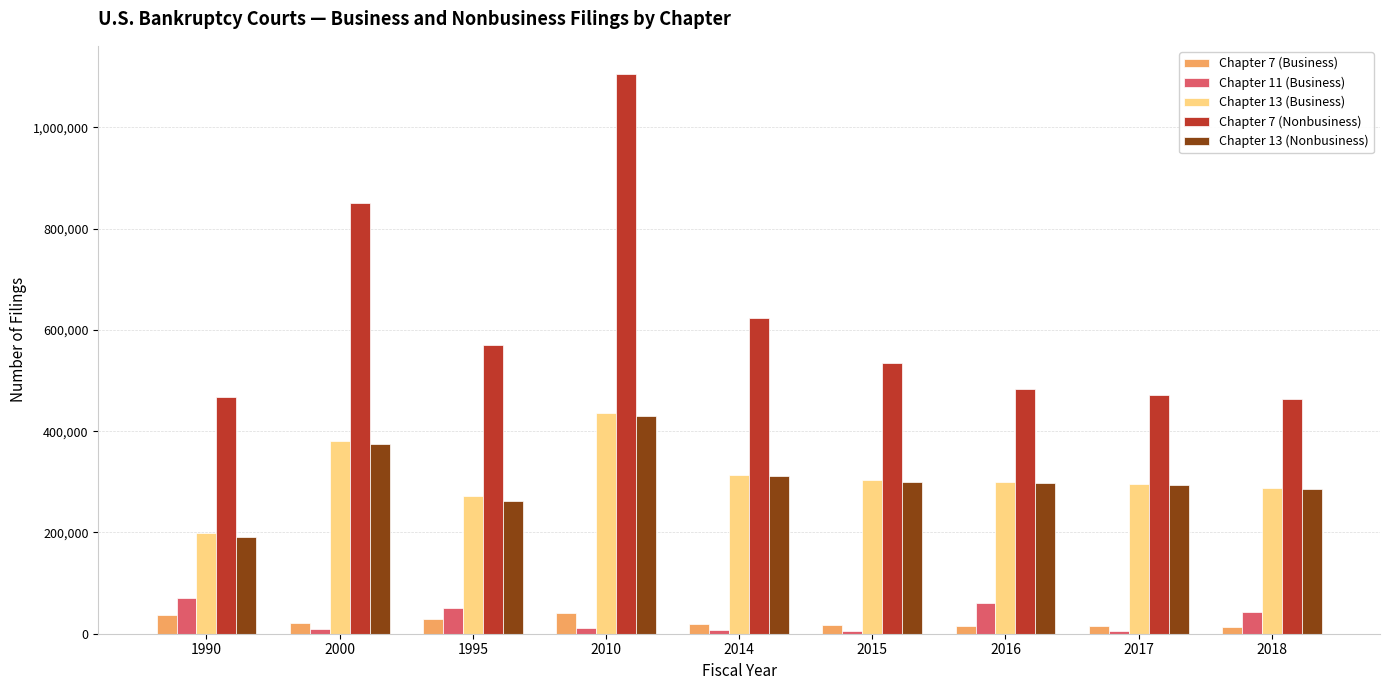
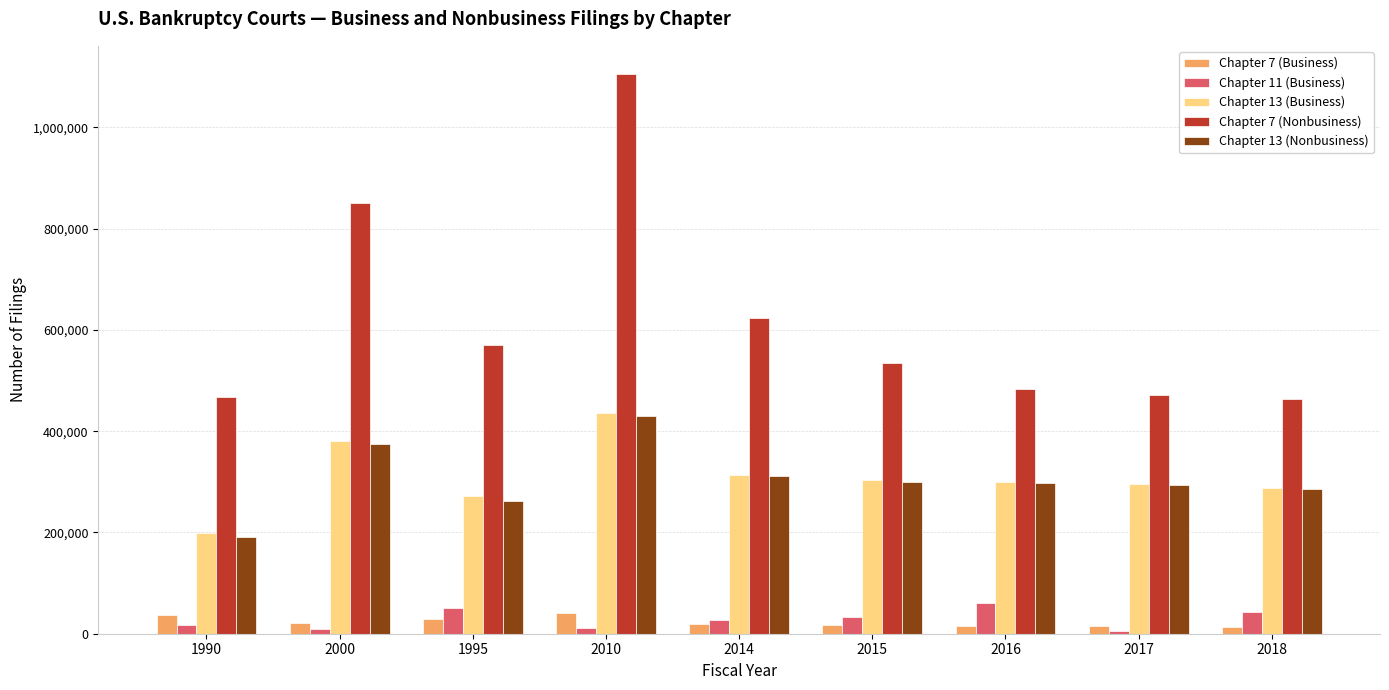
Chapter 11 (Business), 1990: 70,000 -> 20,000
Chapter 11 (Business), 2014: 10,000 -> 30,000
Chapter 11 (Business), 2015: 10,000 -> 30,000
